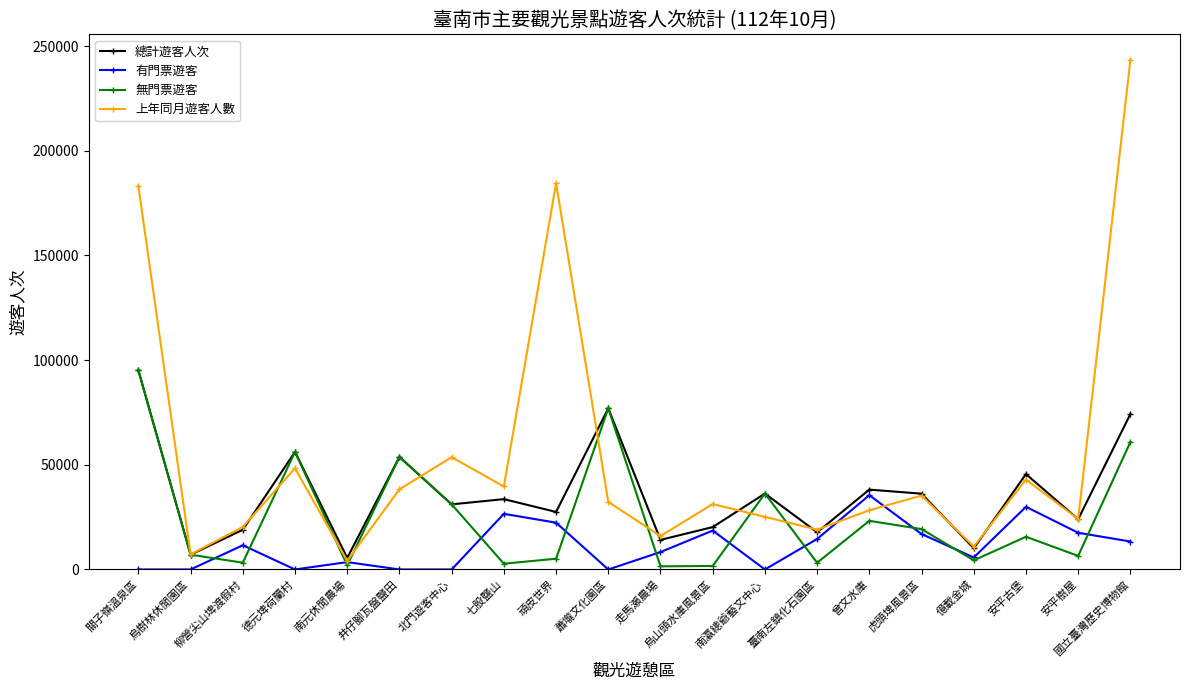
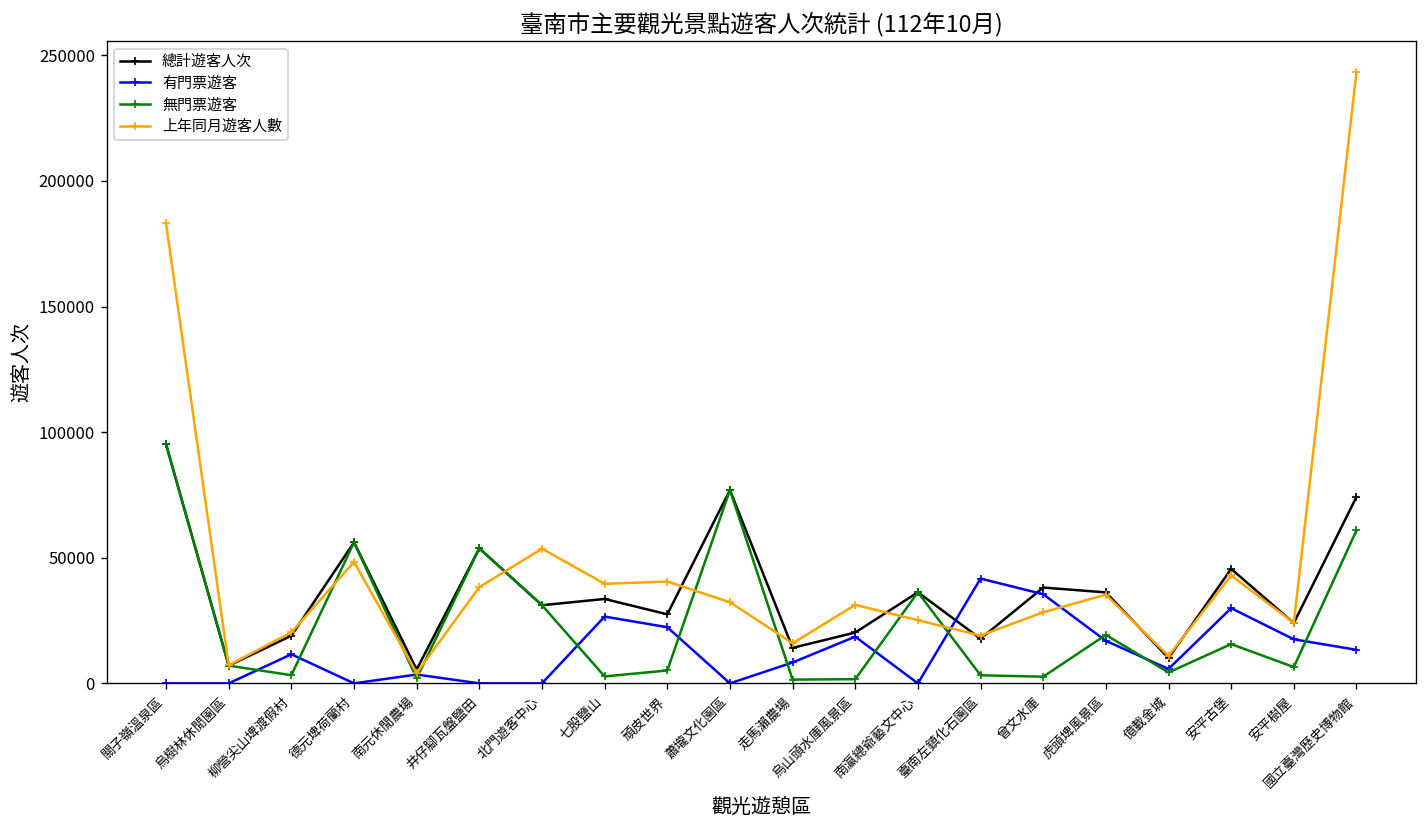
上年同月遊客人數, 頑皮世界: 185000 -> 41000
有門票遊客, 臺南左鎮化石園區: 15000 -> 42000
無門票遊客, 曾文水庫: 23000 -> 3000
